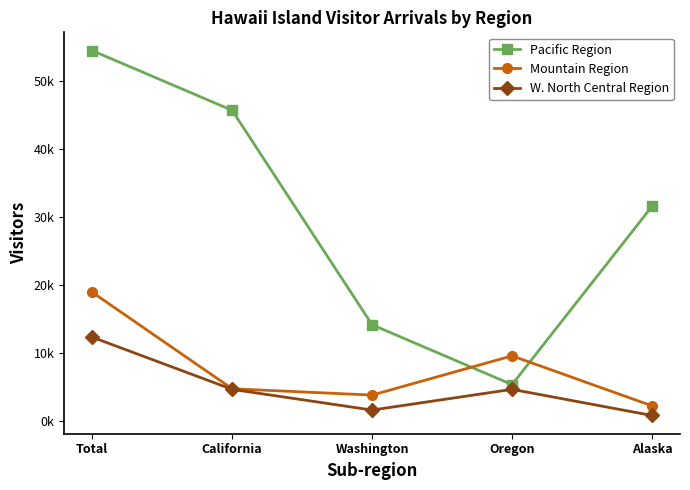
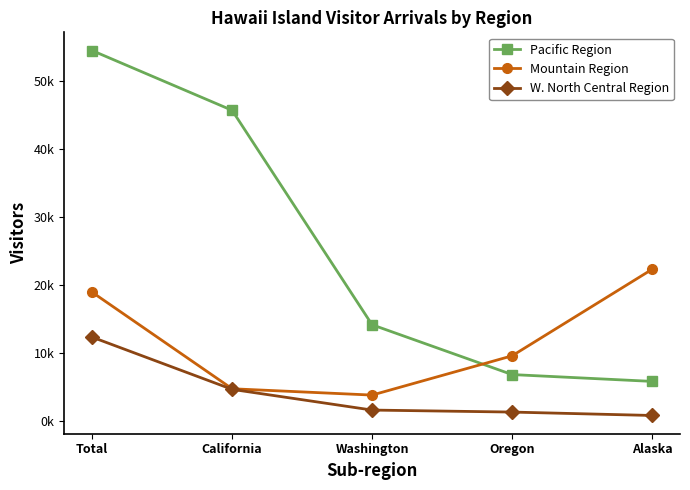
Pacific Region, Oregon: 5000 -> 7000
W. North Central Region, Oregon: 5000 -> 1000
Pacific Region, Alaska: 32000 -> 6000
Mountain Region, Alaska: 2000 -> 22000
